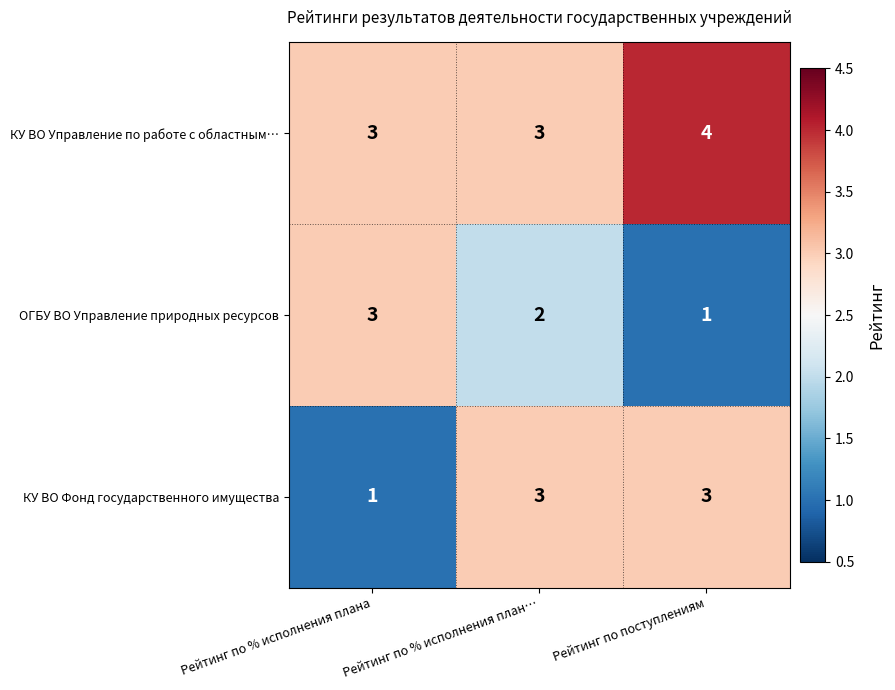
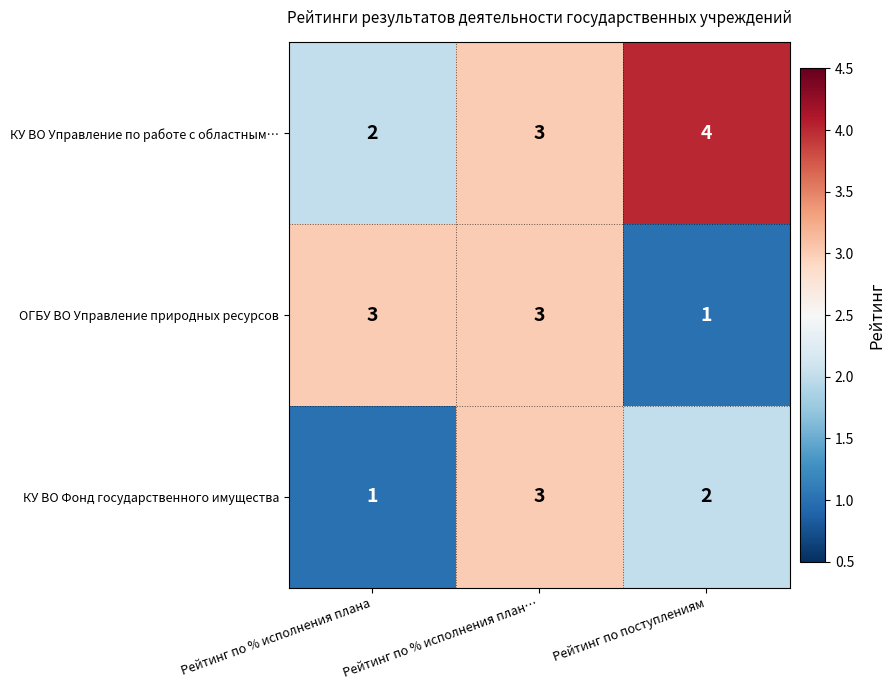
КУ ВО Управление по работе с областным…, Рейтинг по % исполнения плана: 3 -> 2
ОГБУ ВО Управление природных ресурсов, Рейтинг по % исполнения план…: 2 -> 3
КУ ВО Фонд государственного имущества, Рейтинг по поступлениям: 3 -> 2
